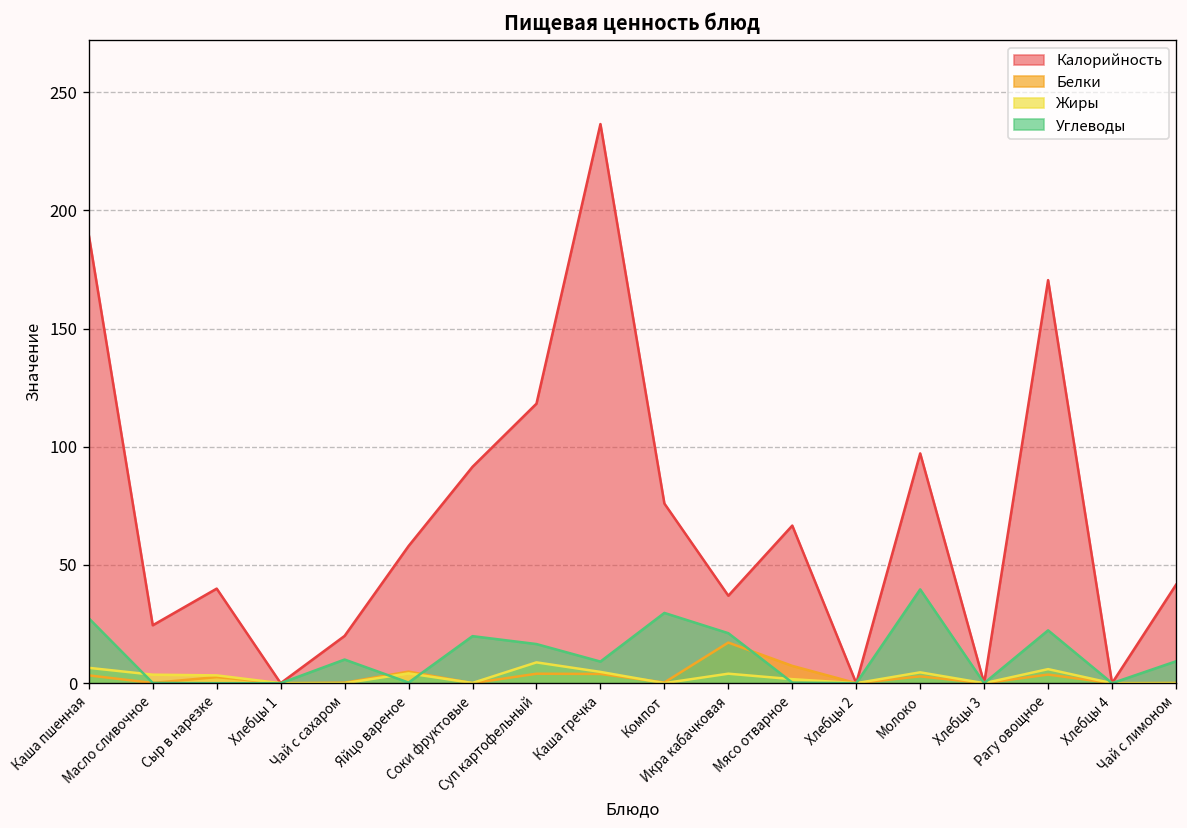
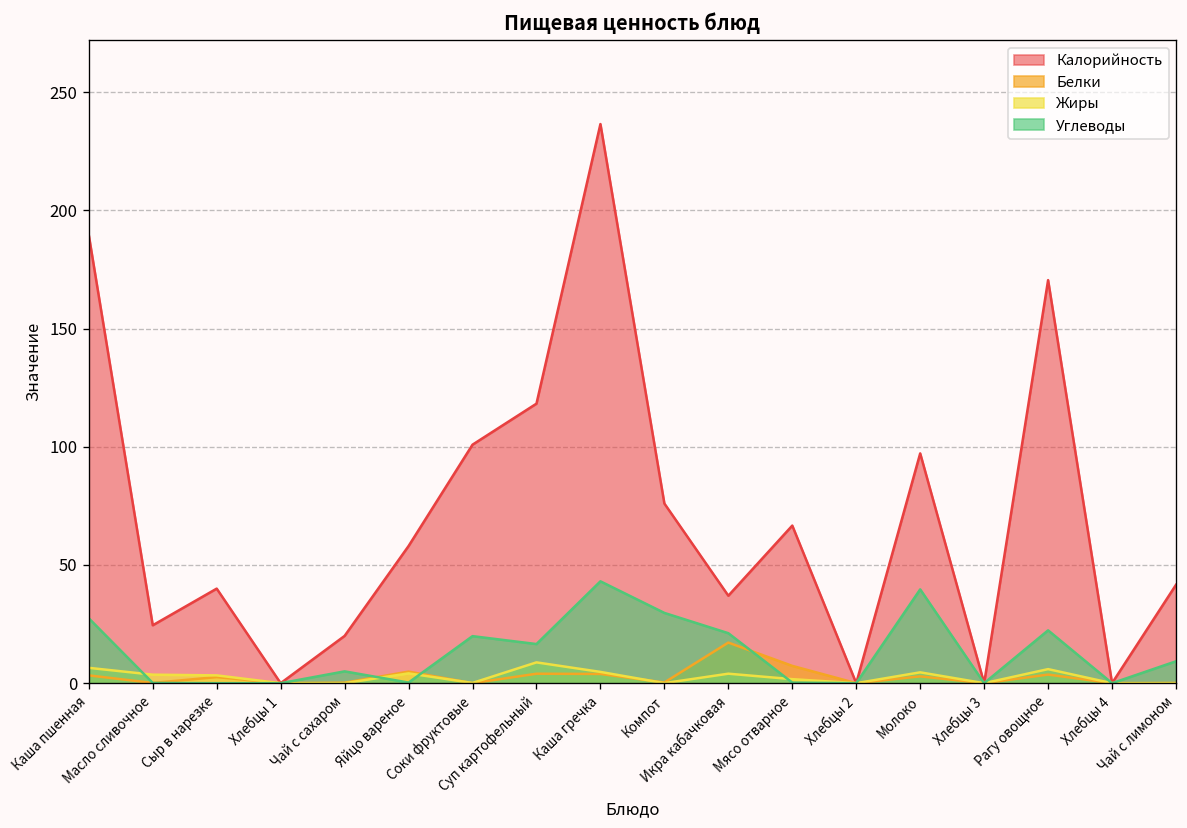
Углеводы, Чай с сахаром: 10 -> 5
Калорийность, Соки фруктовые: 92 -> 101
Углеводы, Каша гречка: 9 -> 43
